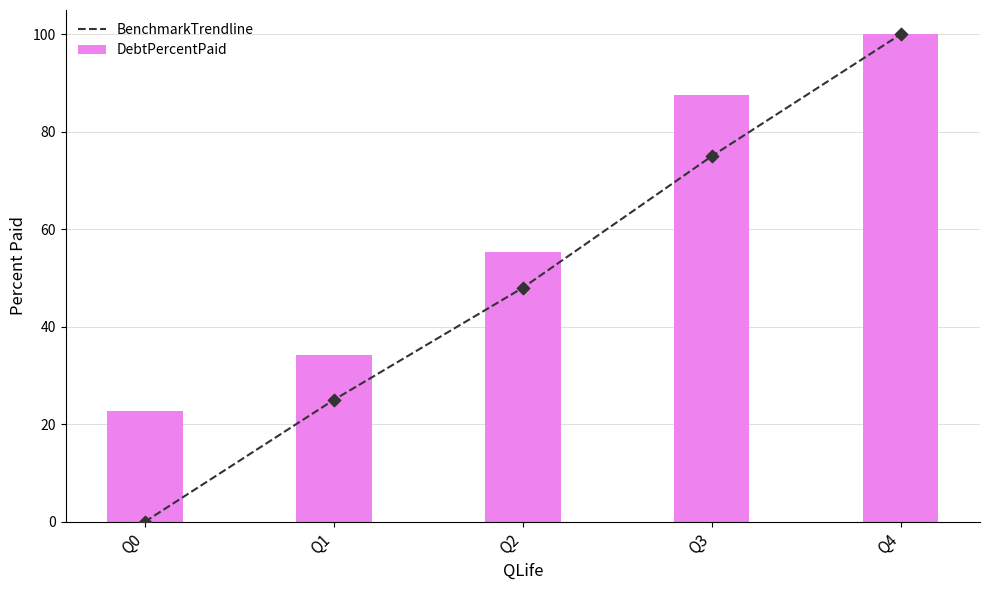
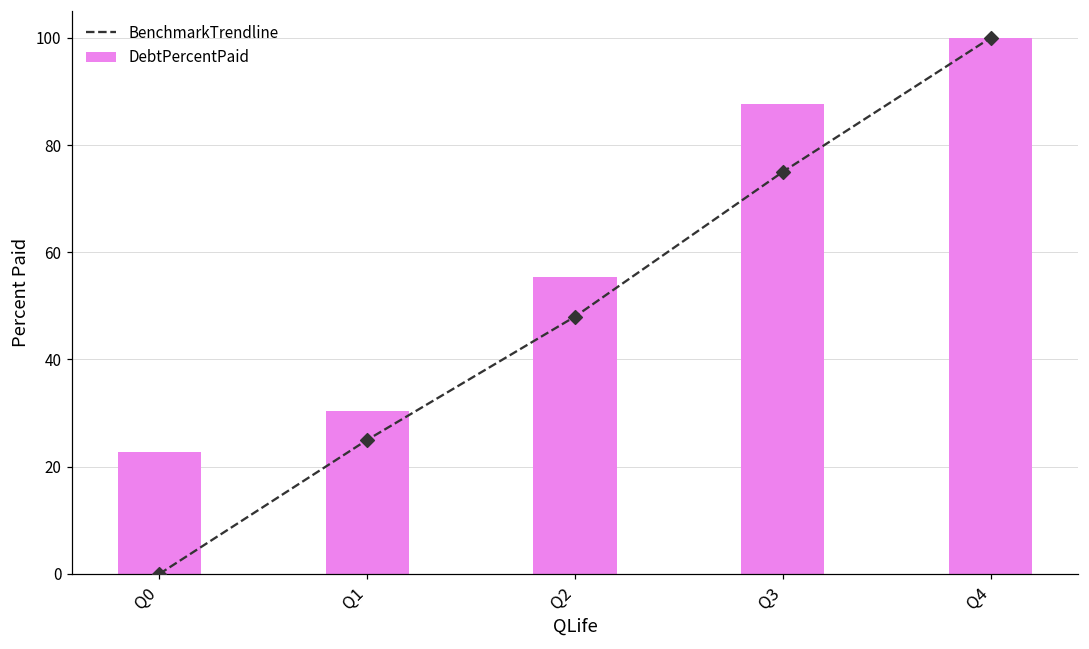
DebtPercentPaid, Q1: 34 -> 30
